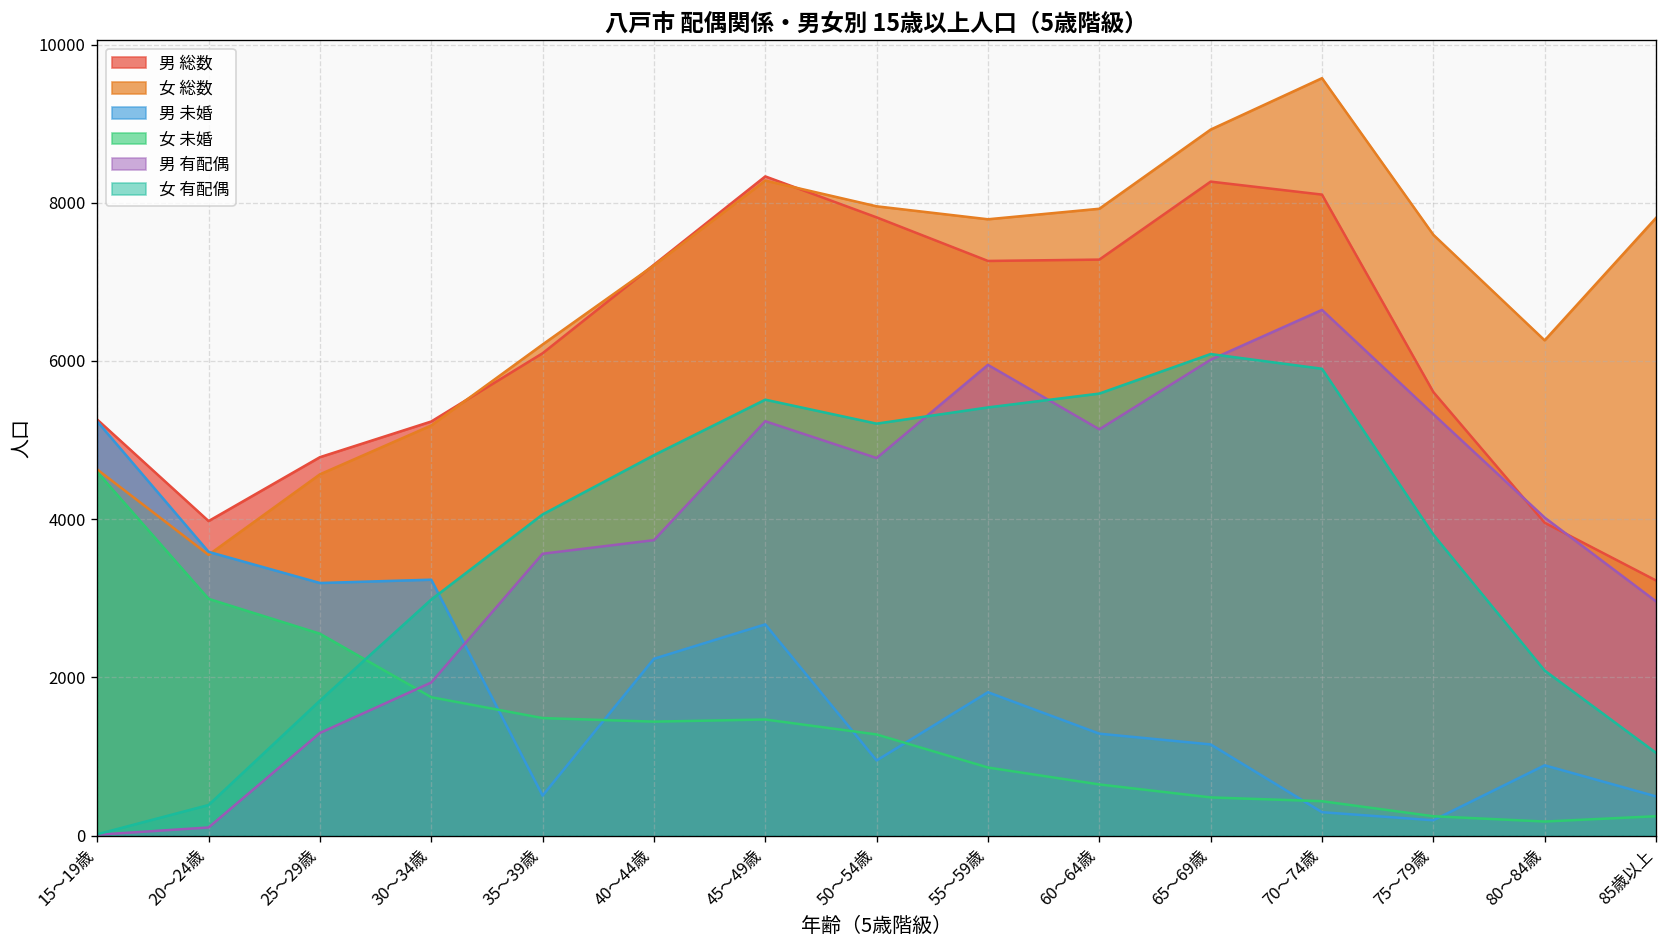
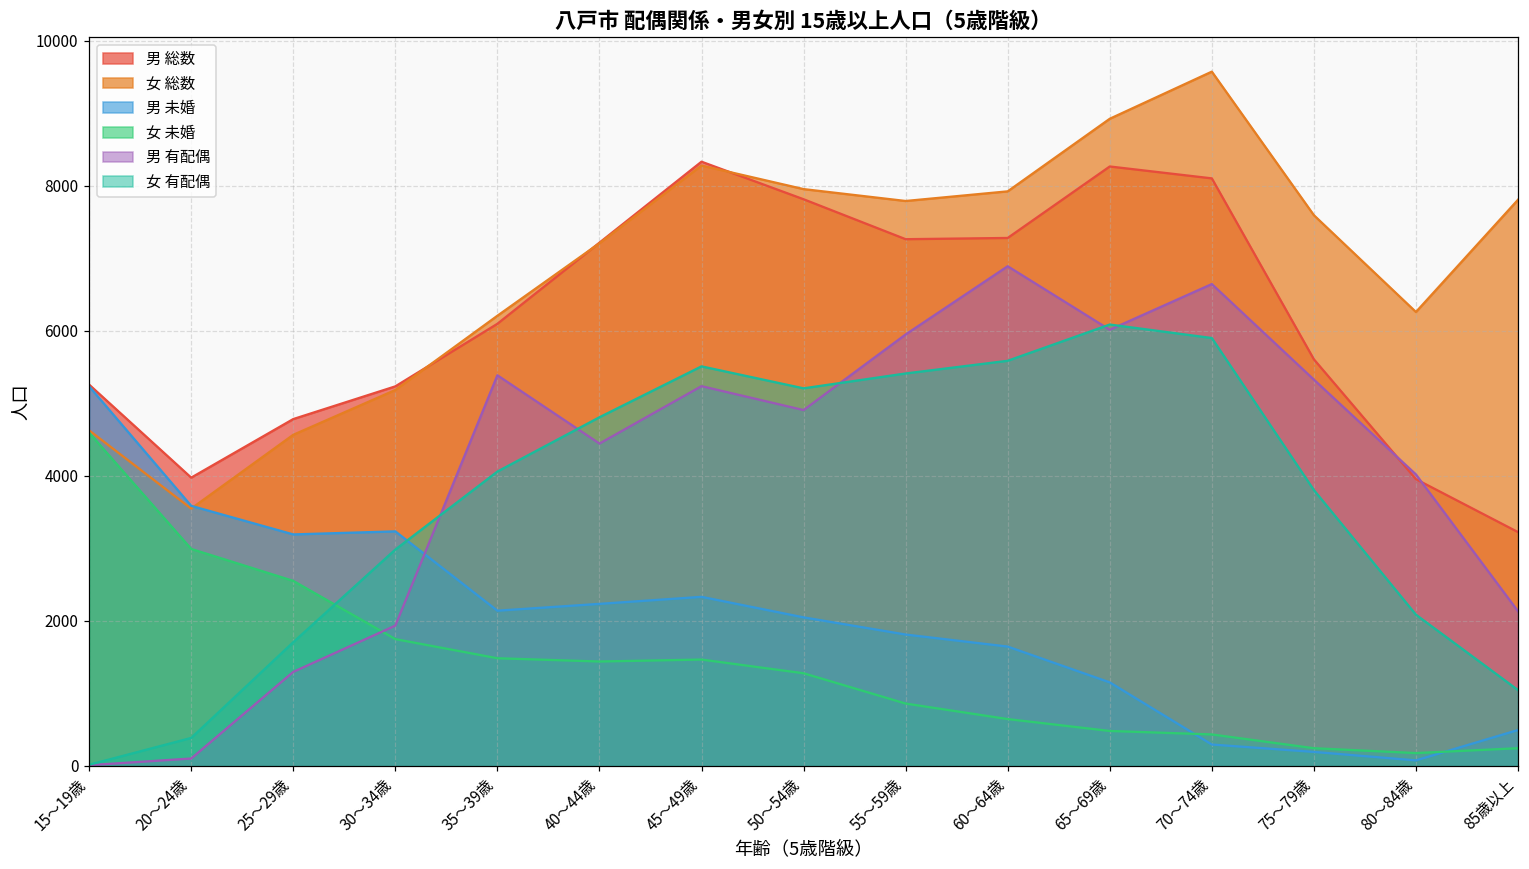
男 未婚, 35～39歳: 500 -> 2100
男 有配偶, 35～39歳: 3600 -> 5400
男 有配偶, 40～44歳: 3700 -> 4400
男 未婚, 45～49歳: 2700 -> 2300
男 未婚, 50～54歳: 900 -> 2000
男 有配偶, 50～54歳: 4800 -> 4900
男 未婚, 60～64歳: 1300 -> 1600
男 有配偶, 60～64歳: 5100 -> 6900
男 未婚, 80～84歳: 900 -> 100
男 有配偶, 85歳以上: 3000 -> 2100
